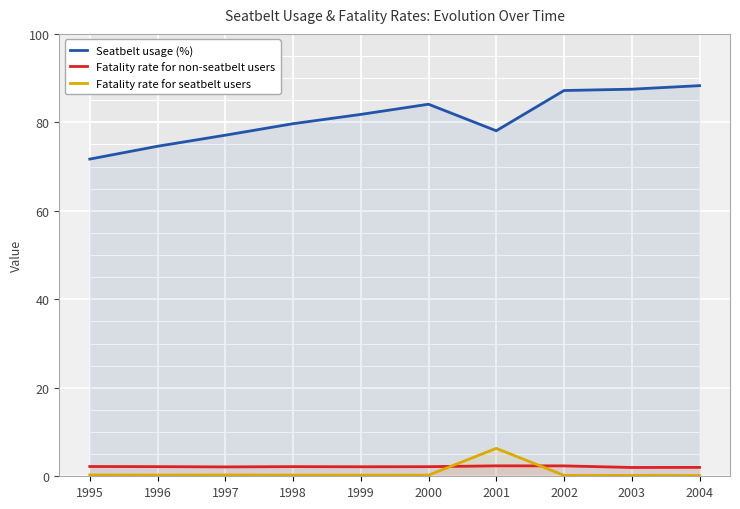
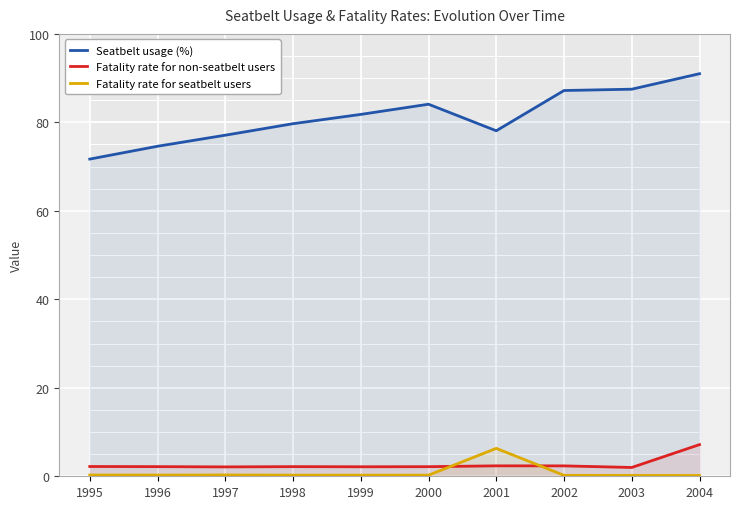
Seatbelt usage (%), 2004: 88 -> 91
Fatality rate for non-seatbelt users, 2004: 2 -> 7
